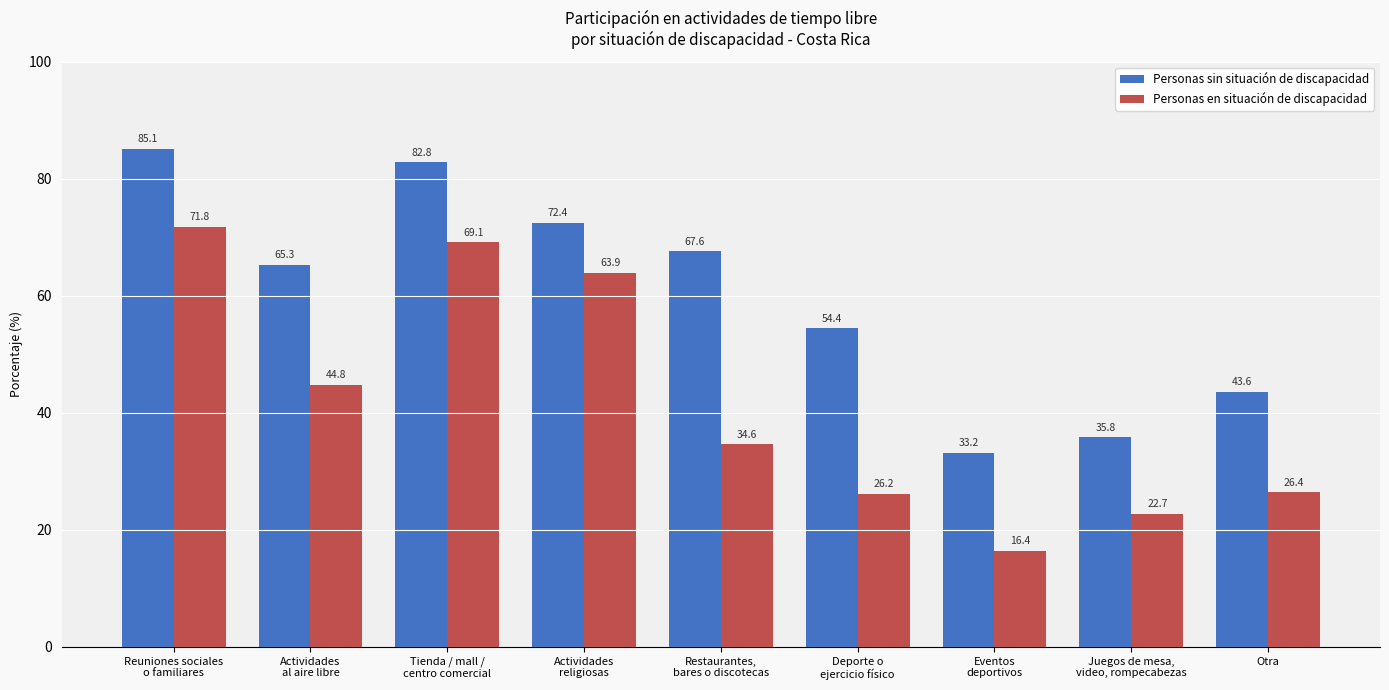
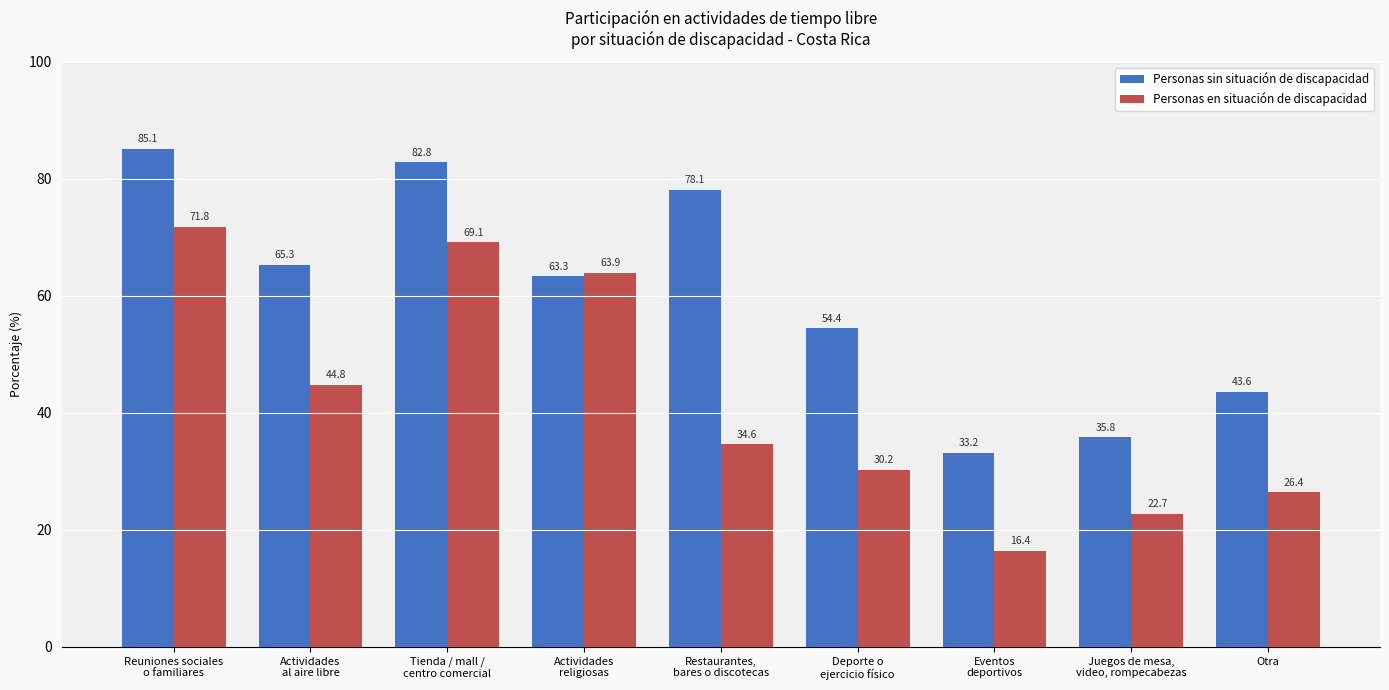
Personas sin situación de discapacidad, Actividades religiosas: 72.4 -> 63.3
Personas sin situación de discapacidad, Restaurantes, bares o discotecas: 67.6 -> 78.1
Personas en situación de discapacidad, Deporte o ejercicio físico: 26.2 -> 30.2
